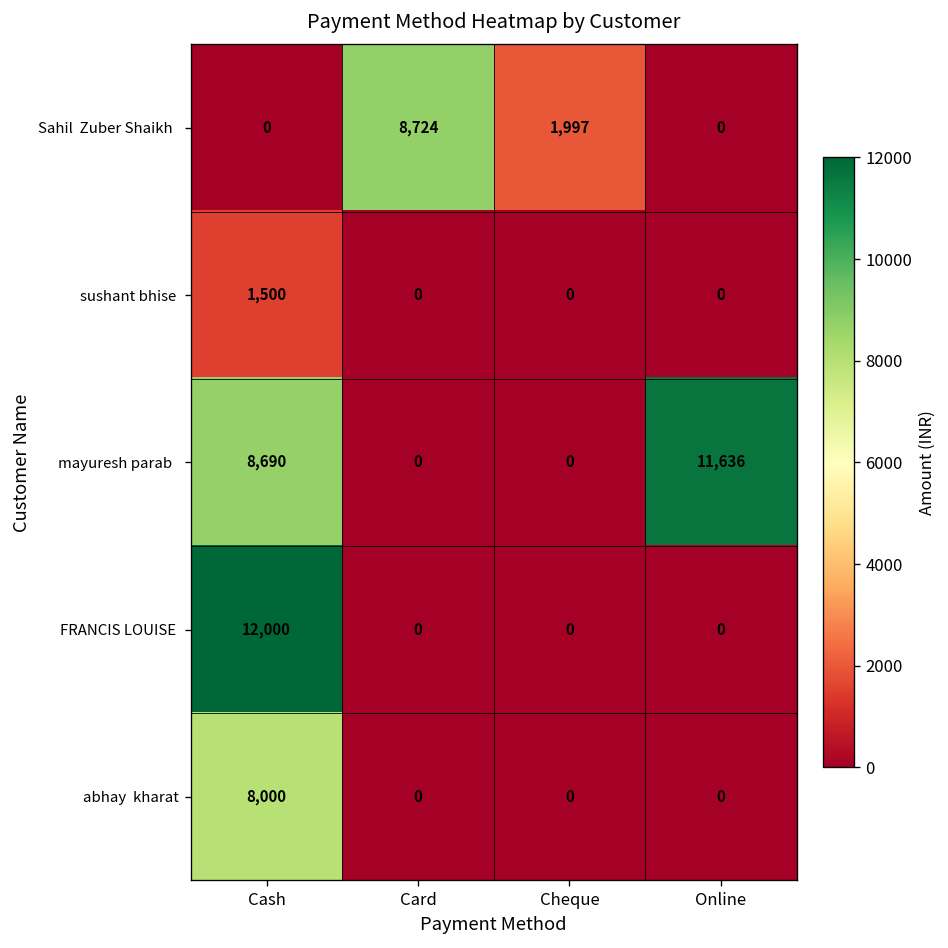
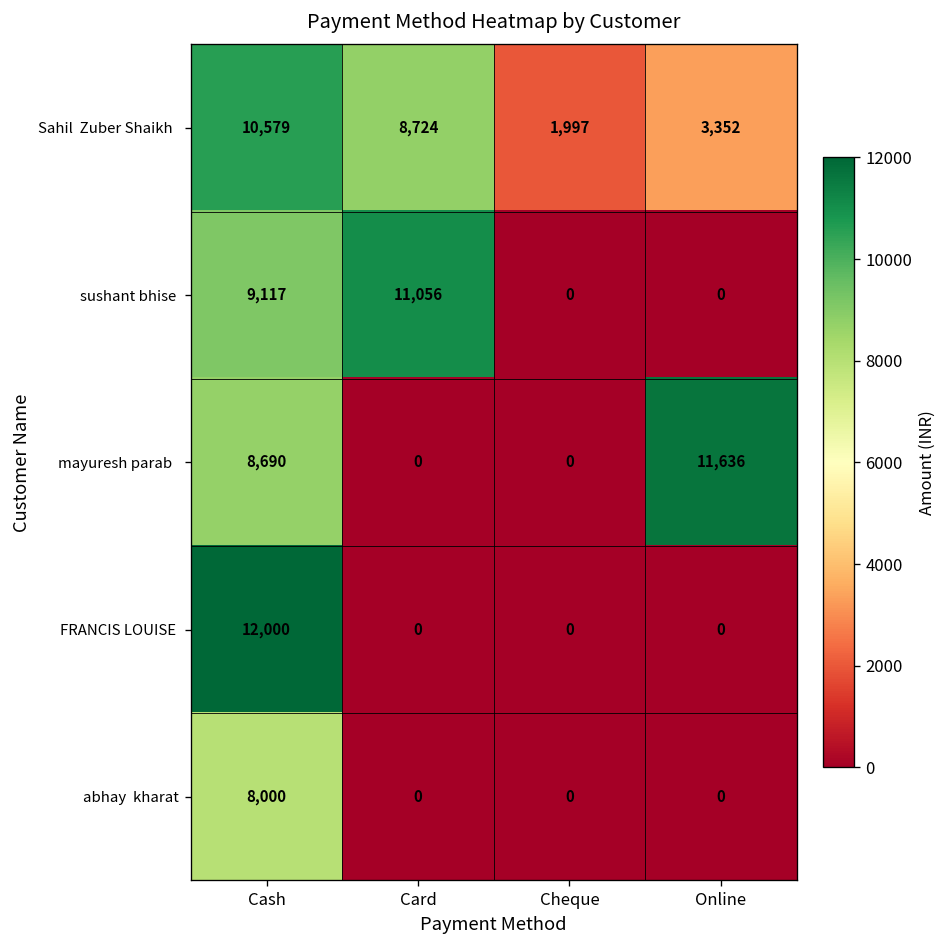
Sahil Zuber Shaikh, Cash: 0 -> 10,579
Sahil Zuber Shaikh, Online: 0 -> 3,352
sushant bhise, Cash: 1,500 -> 9,117
sushant bhise, Card: 0 -> 11,056
